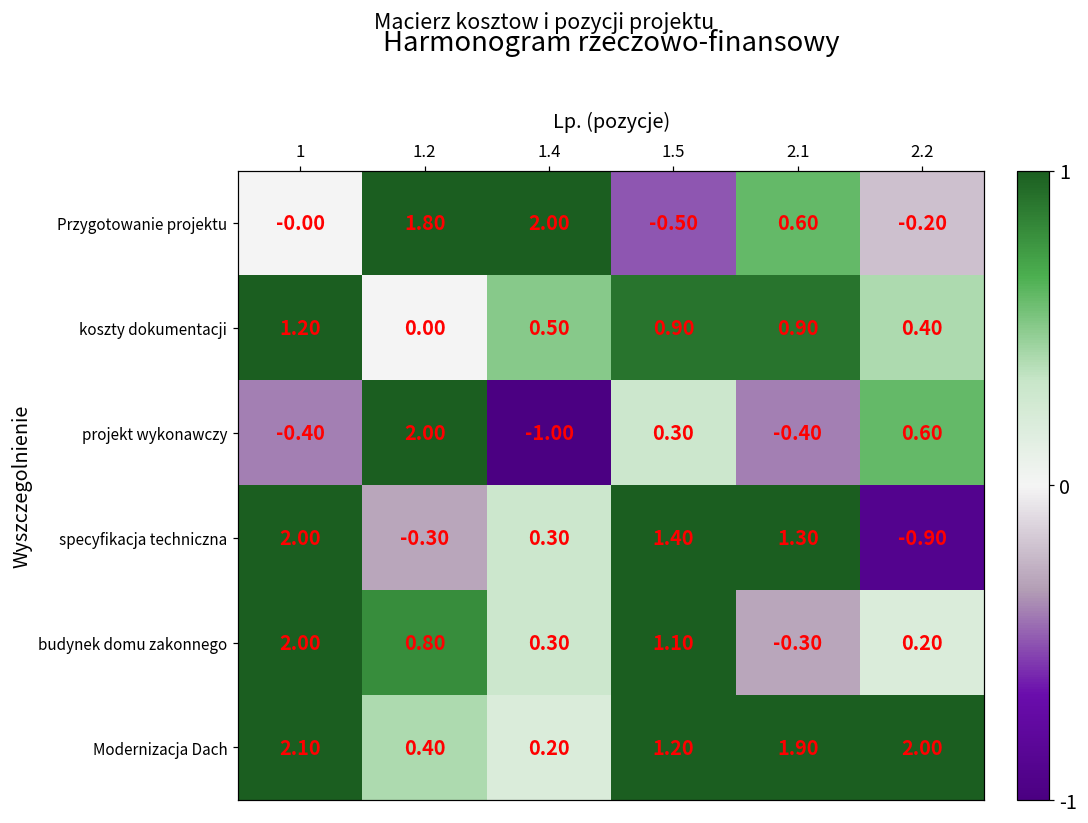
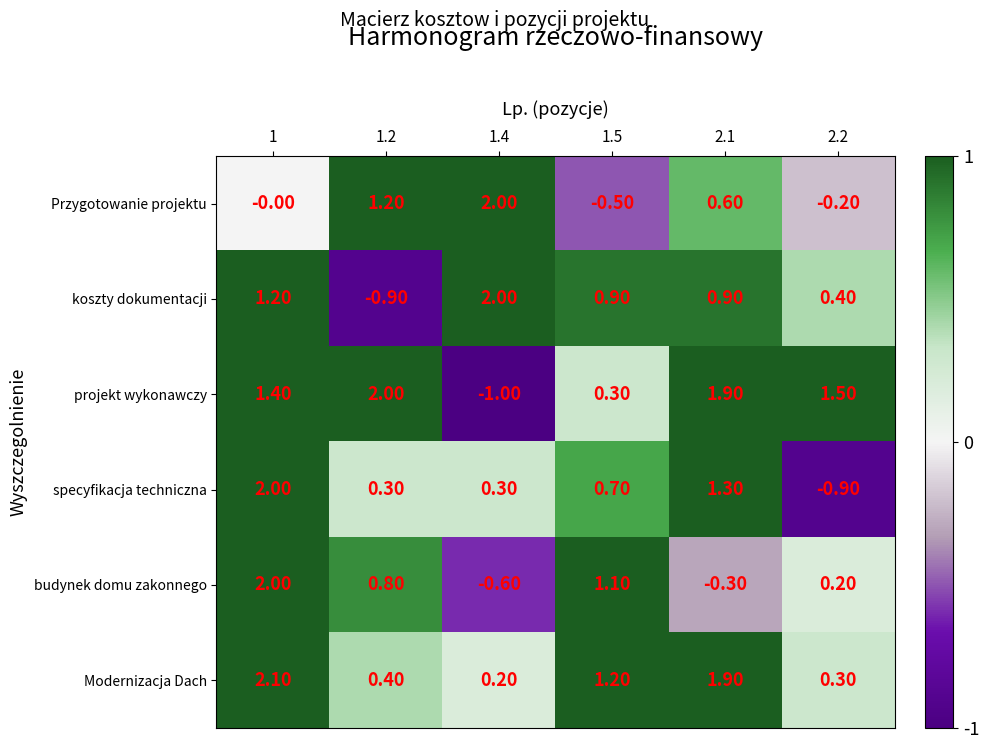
Przygotowanie projektu, 1.2: 1.80 -> 1.20
koszty dokumentacji, 1.2: 0.00 -> -0.90
koszty dokumentacji, 1.4: 0.50 -> 2.00
projekt wykonawczy, 1: -0.40 -> 1.40
projekt wykonawczy, 2.1: -0.40 -> 1.90
projekt wykonawczy, 2.2: 0.60 -> 1.50
specyfikacja techniczna, 1.2: -0.30 -> 0.30
specyfikacja techniczna, 1.5: 1.40 -> 0.70
budynek domu zakonnego, 1.4: 0.30 -> -0.60
Modernizacja Dach, 2.2: 2.00 -> 0.30
